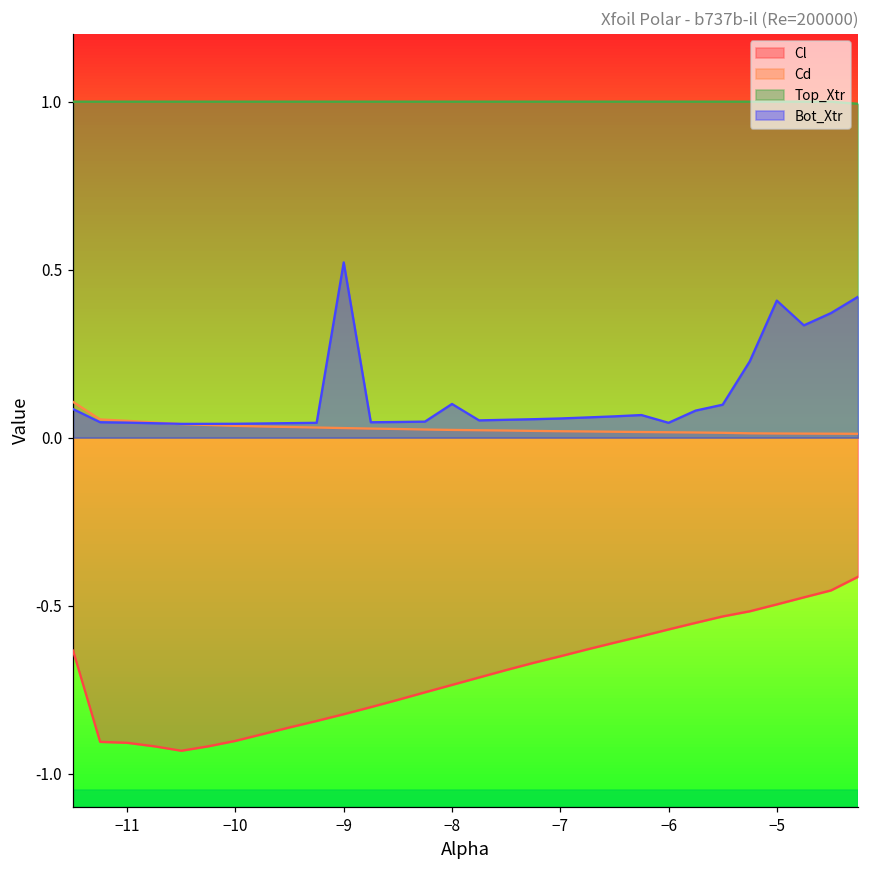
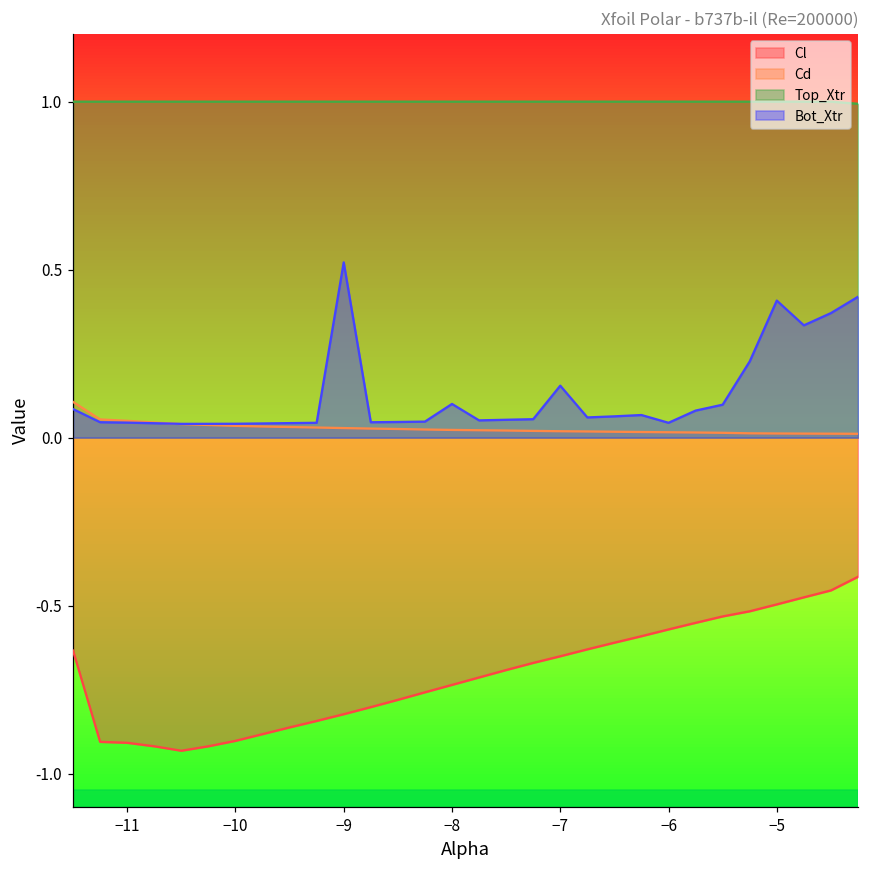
Bot_Xtr, −7: 0.06 -> 0.15
